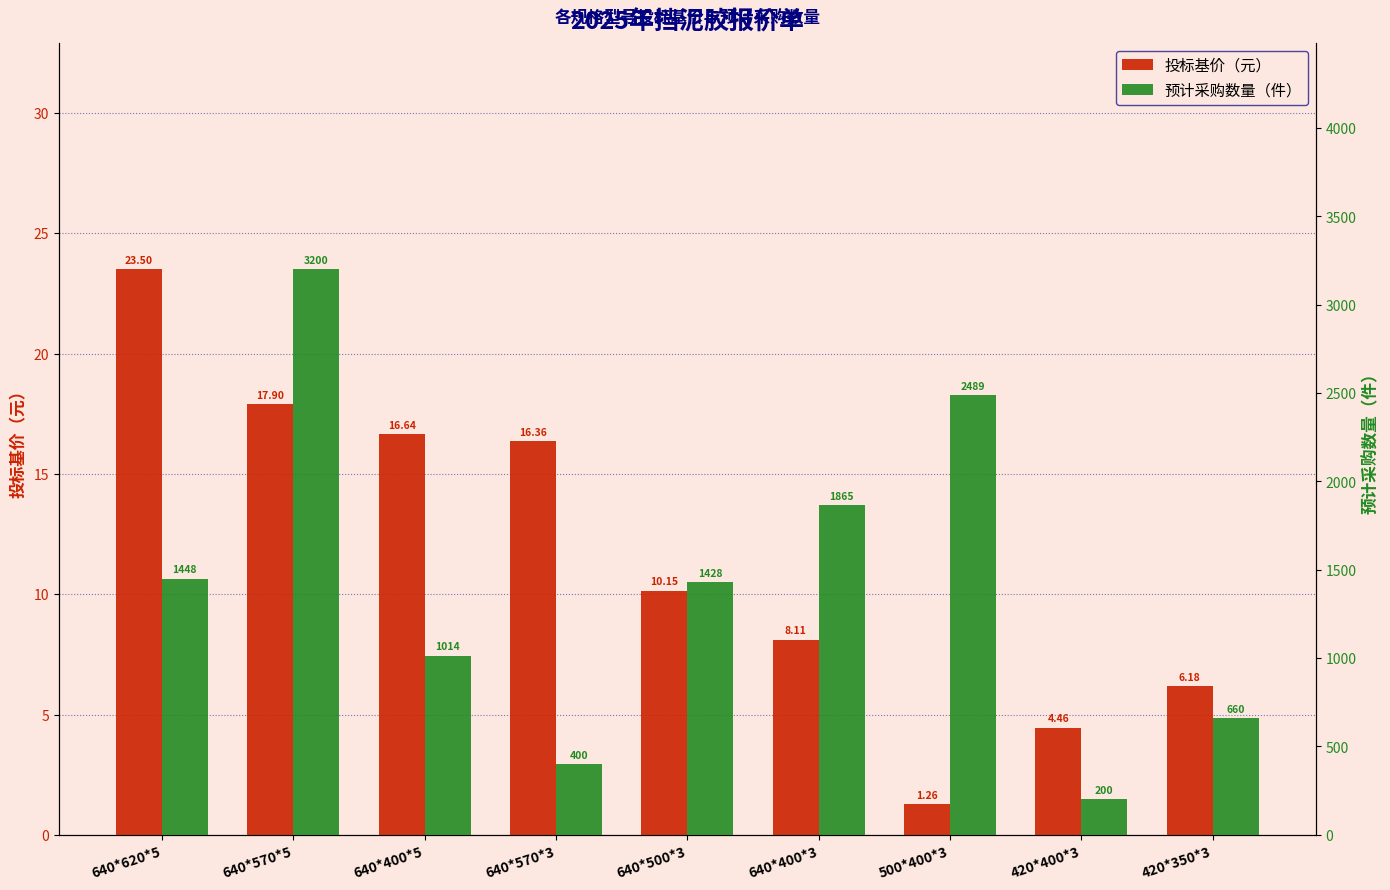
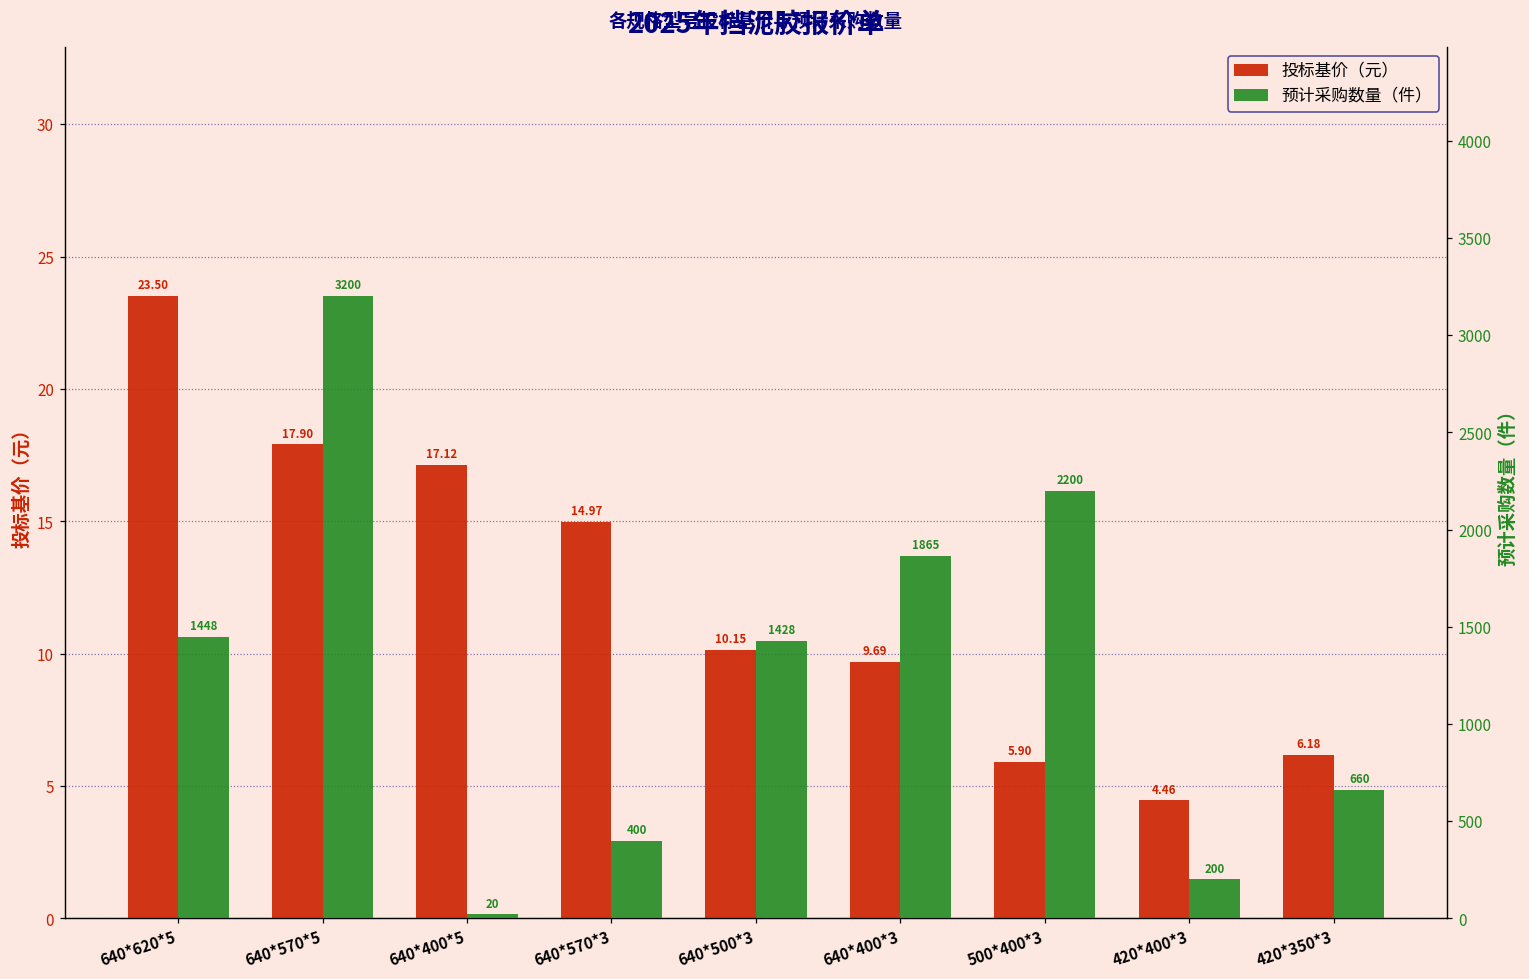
投标基价（元）, 640*400*5: 16.64 -> 17.12
投标基价（元）, 640*570*3: 16.36 -> 14.97
投标基价（元）, 640*400*3: 8.11 -> 9.69
投标基价（元）, 500*400*3: 1.26 -> 5.90
预计采购数量（件）, 640*400*5: 1014 -> 20
预计采购数量（件）, 500*400*3: 2489 -> 2200
